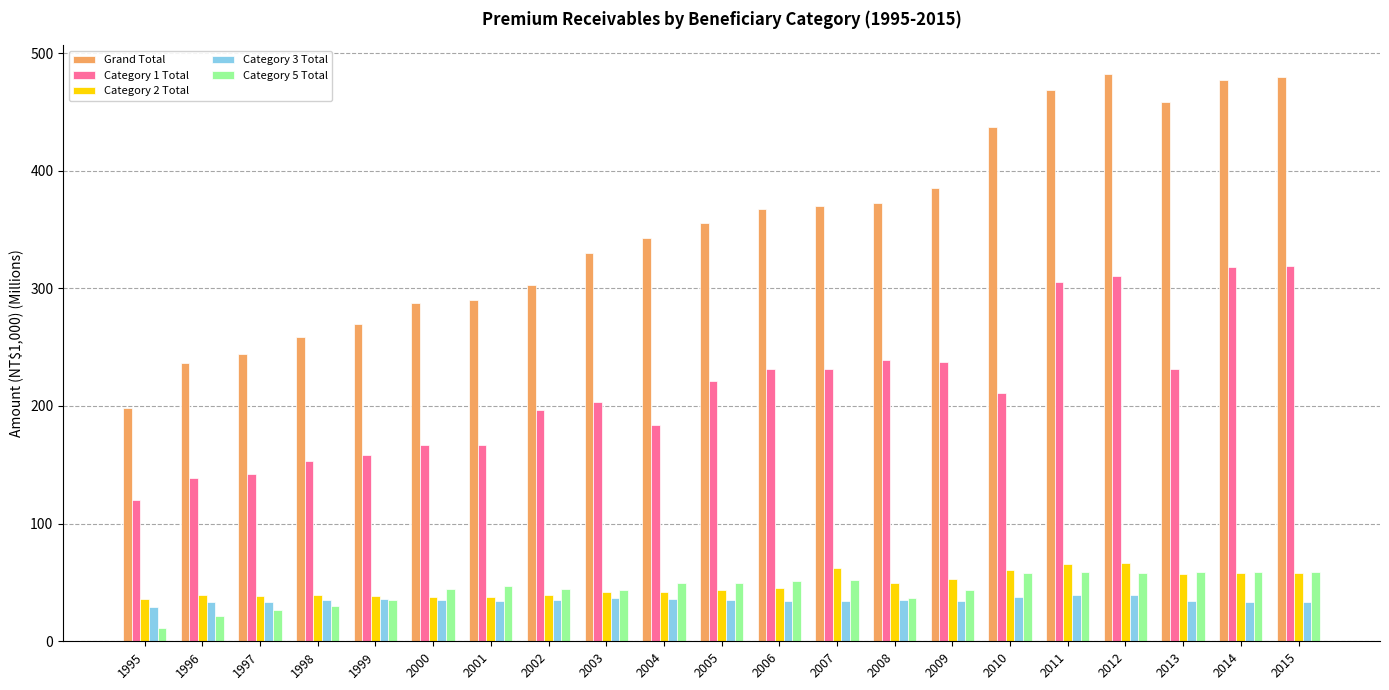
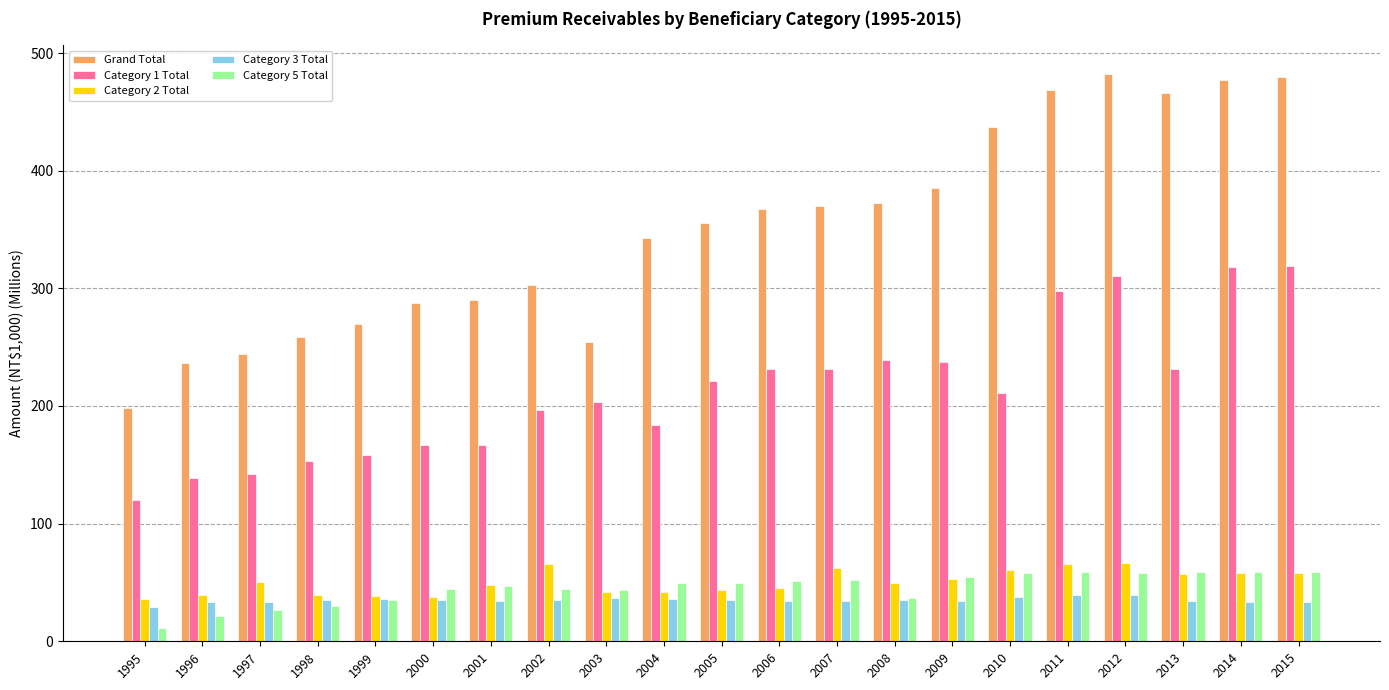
Category 2 Total, 1997: 39 -> 50
Category 2 Total, 2001: 37 -> 48
Category 2 Total, 2002: 39 -> 65
Grand Total, 2003: 330 -> 254
Category 5 Total, 2009: 43 -> 54
Category 1 Total, 2011: 305 -> 298
Grand Total, 2013: 458 -> 466
